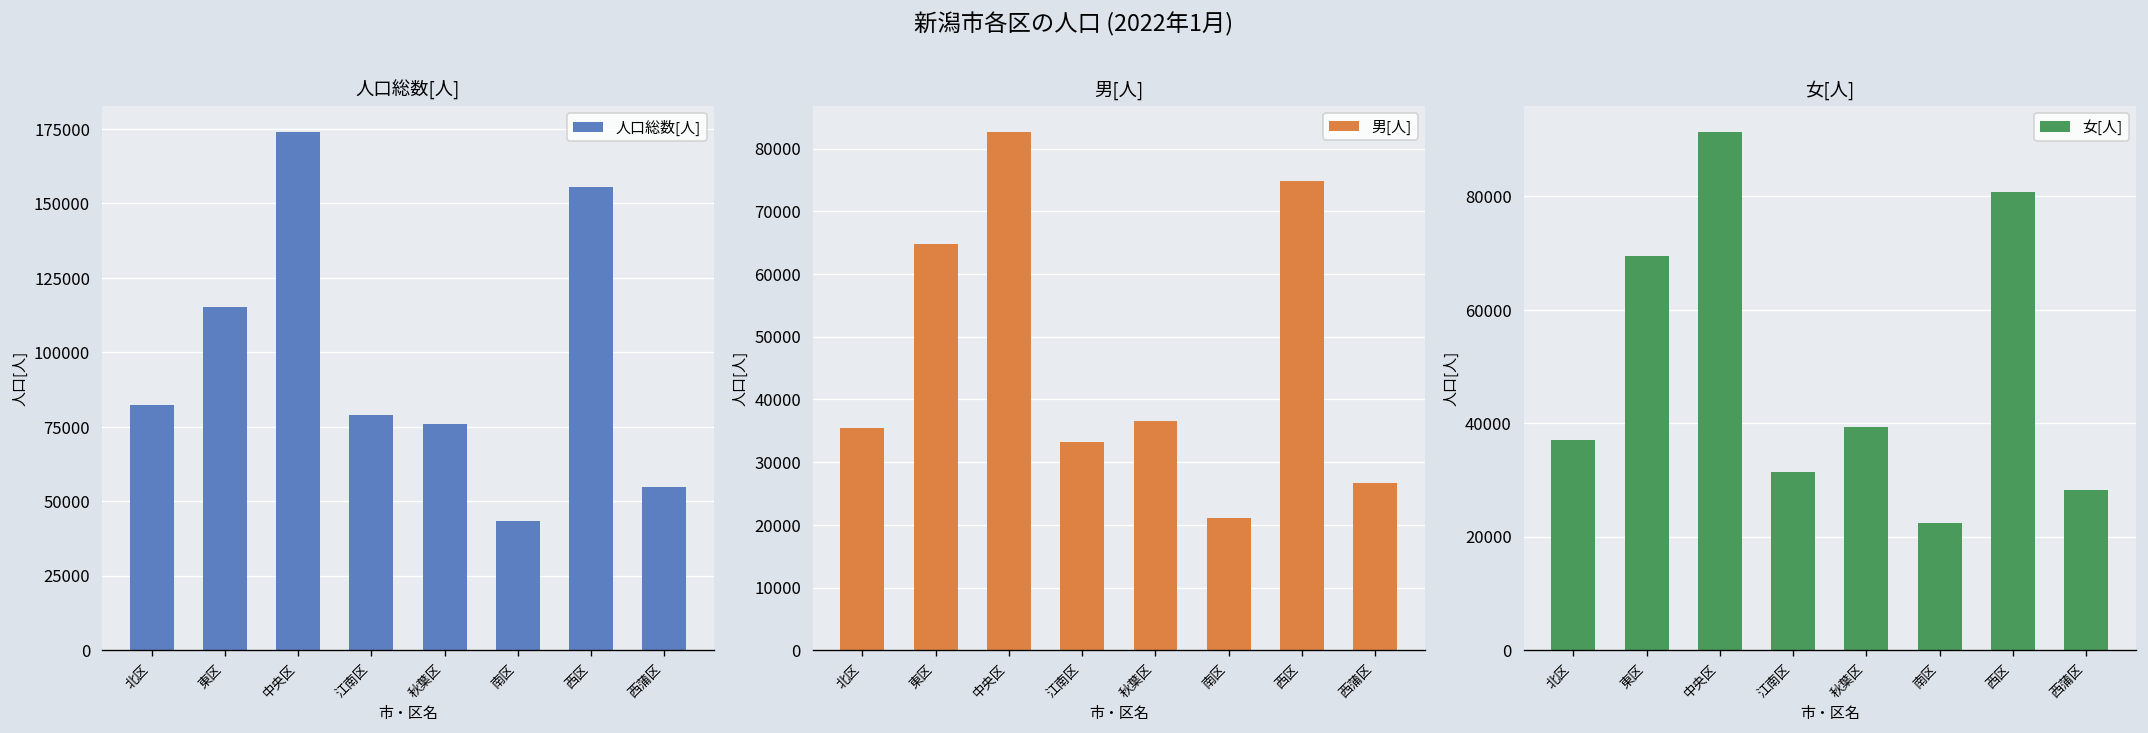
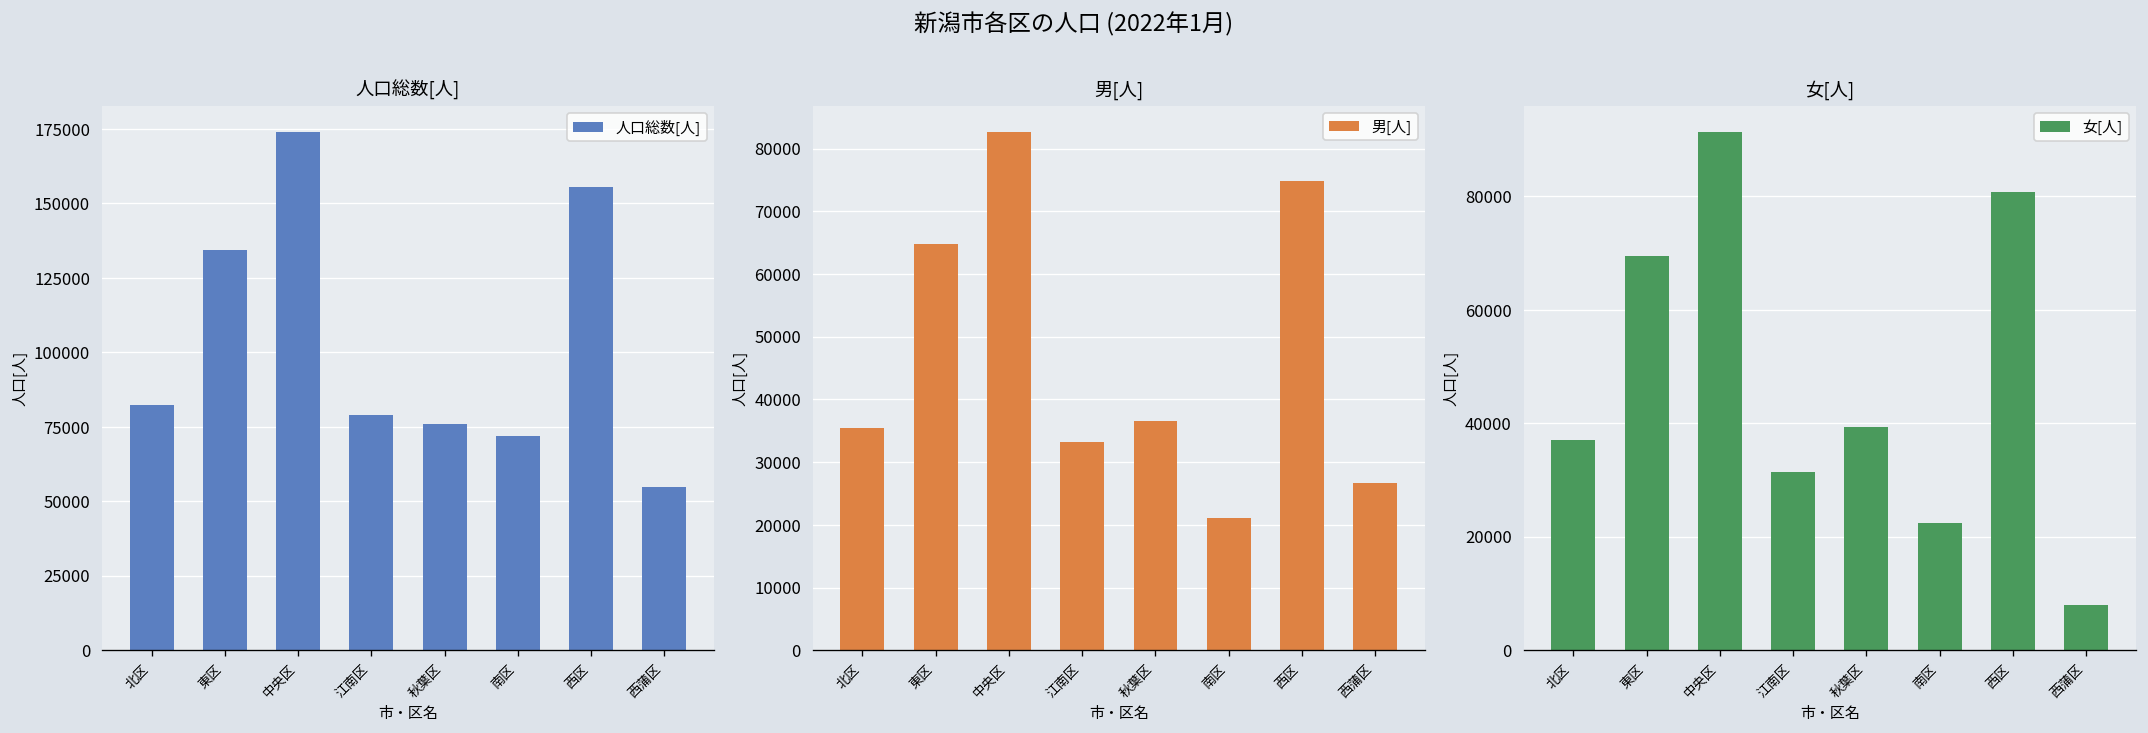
人口総数[人], 東区: 115000 -> 134000
人口総数[人], 南区: 43000 -> 72000
女[人], 西蒲区: 28000 -> 8000
